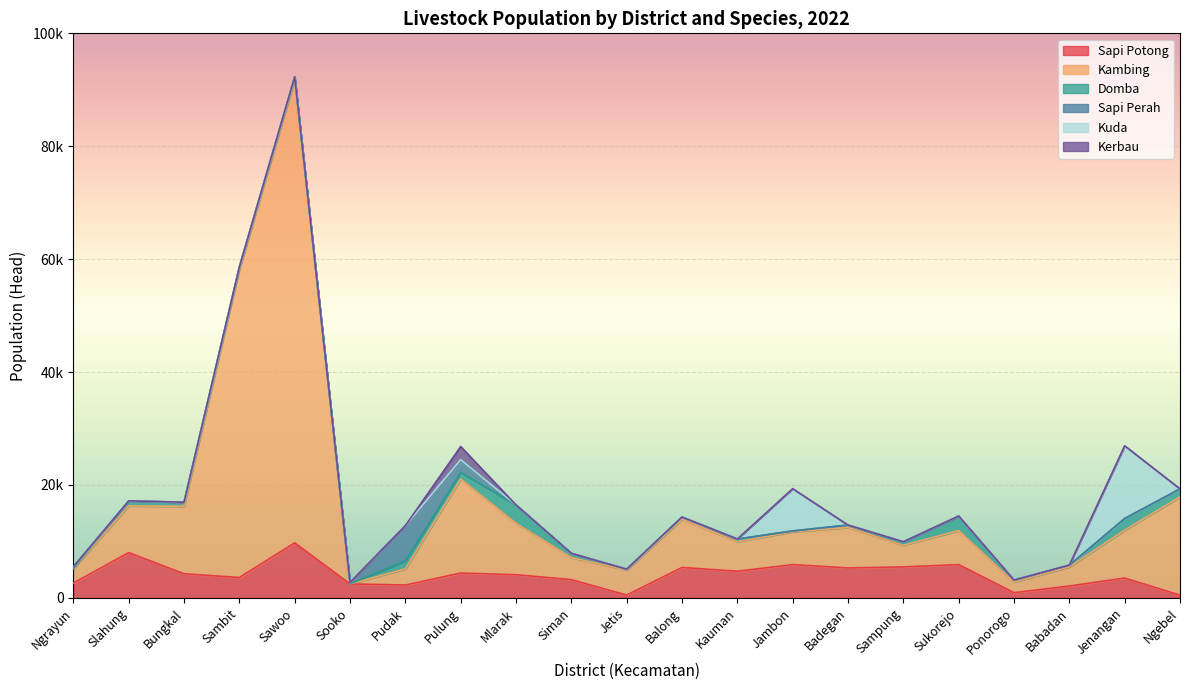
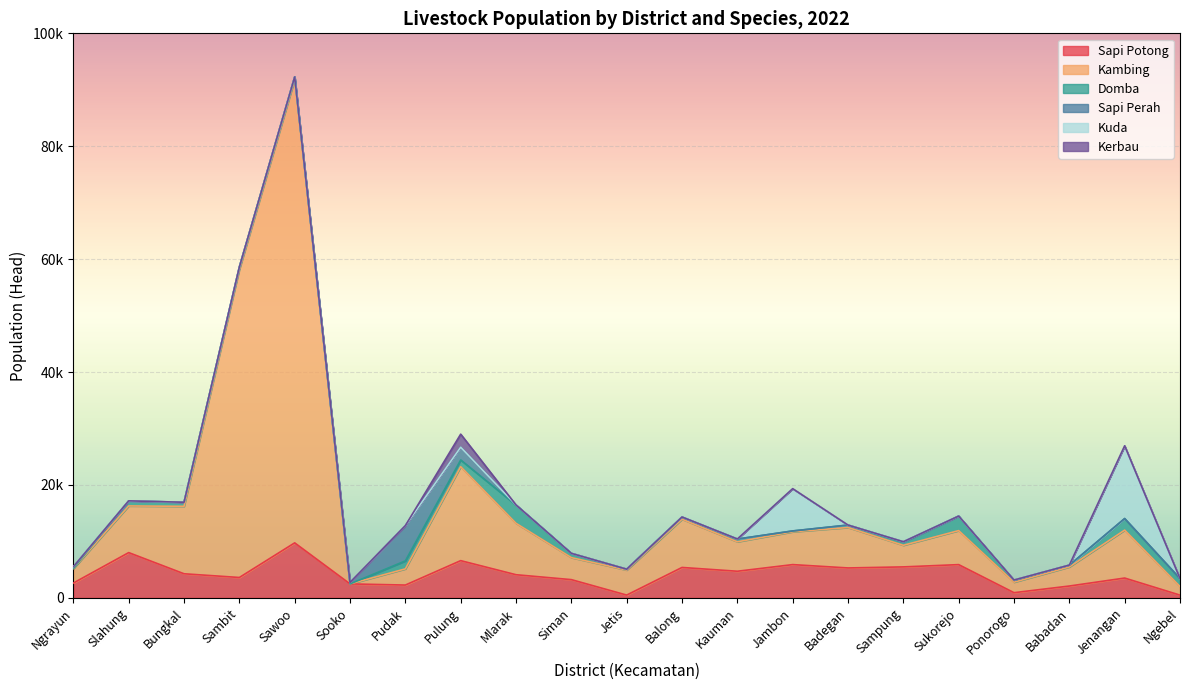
Sapi Potong, Pulung: 4000 -> 7000
Kambing, Ngebel: 17000 -> 2000
